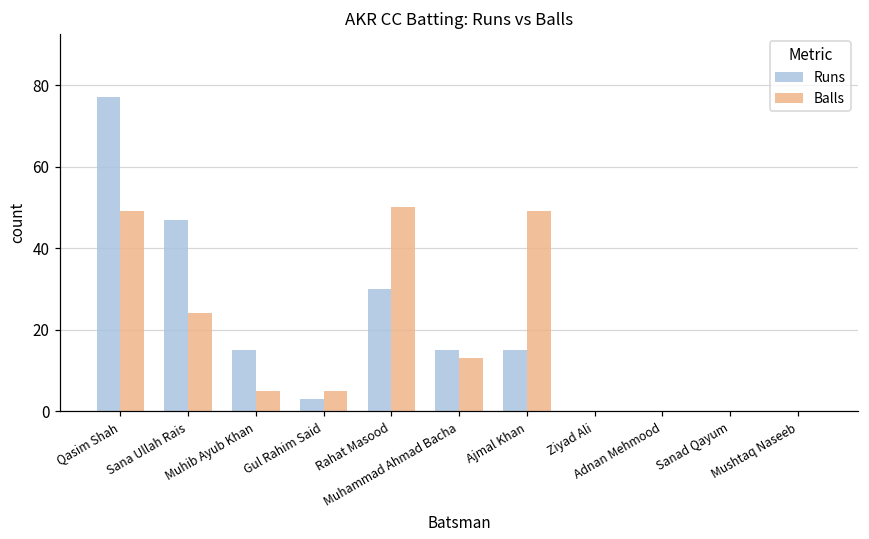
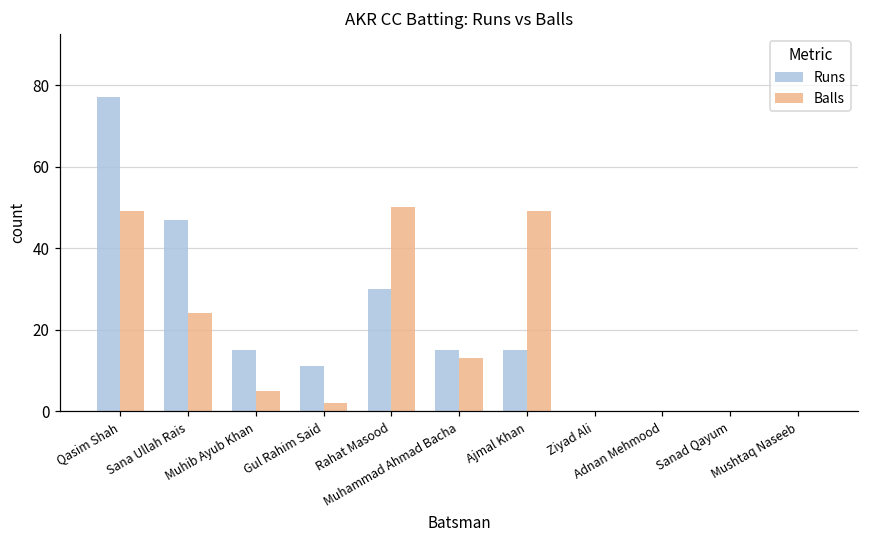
Runs, Gul Rahim Said: 3 -> 11
Balls, Gul Rahim Said: 5 -> 2
